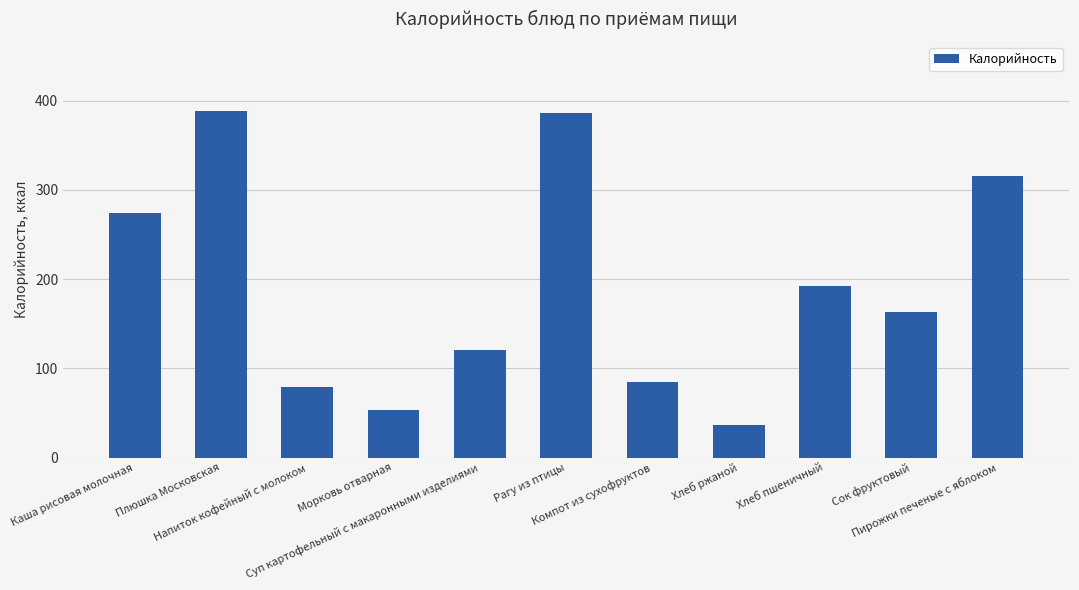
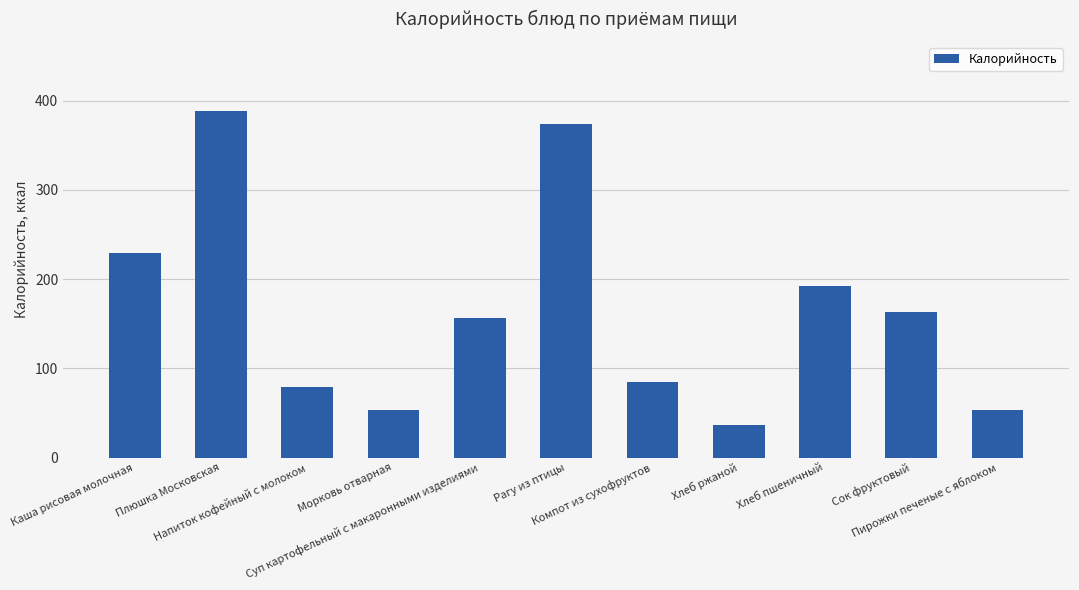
Каша рисовая молочная: 270 -> 230
Суп картофельный с макаронными изделиями: 120 -> 160
Рагу из птицы: 390 -> 370
Пирожки печеные с яблоком: 320 -> 50
